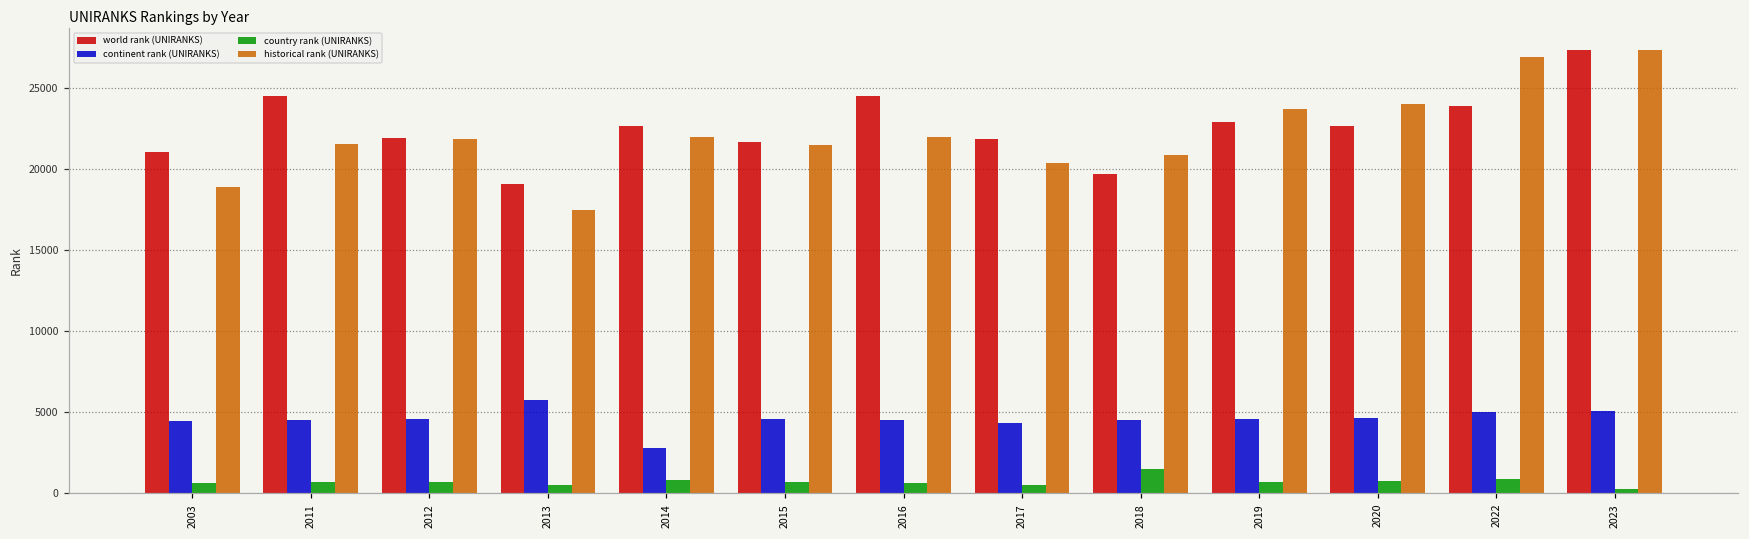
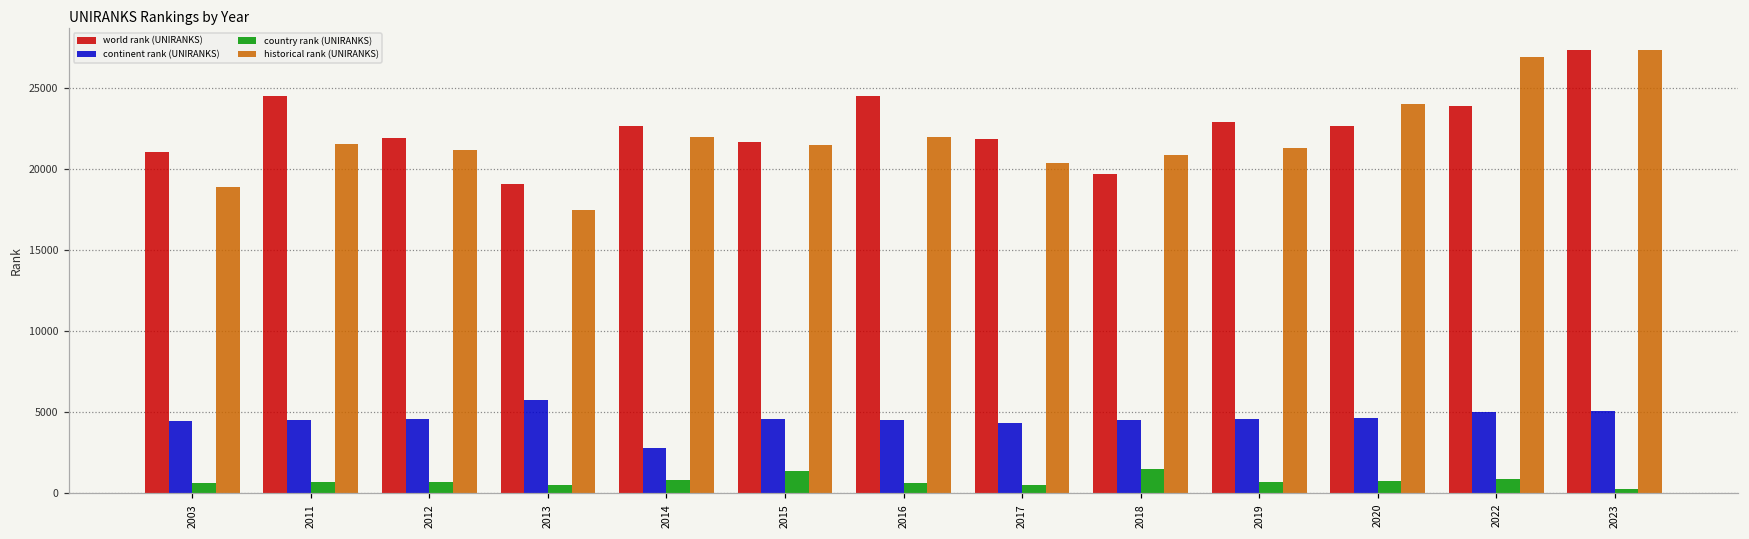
historical rank (UNIRANKS), 2012: 21900 -> 21200
country rank (UNIRANKS), 2015: 700 -> 1300
historical rank (UNIRANKS), 2019: 23700 -> 21300
